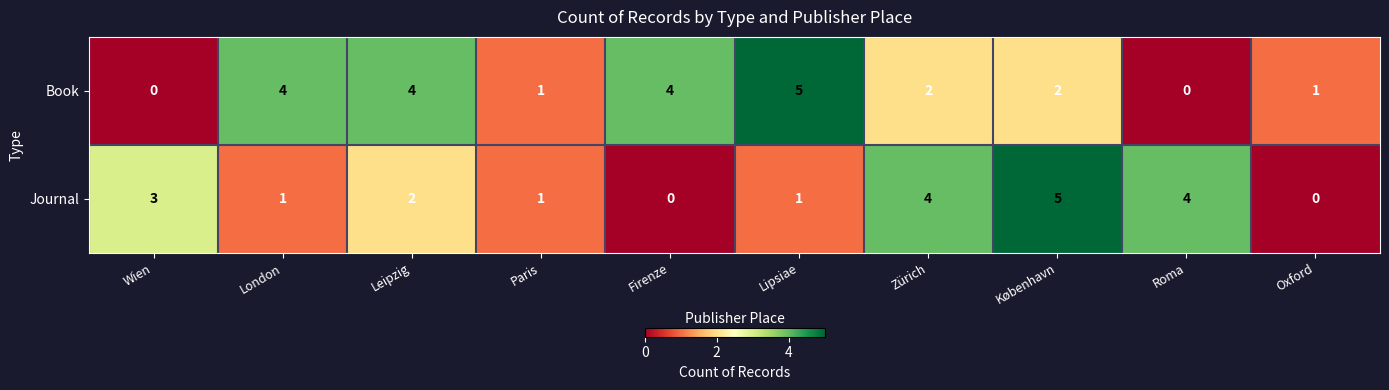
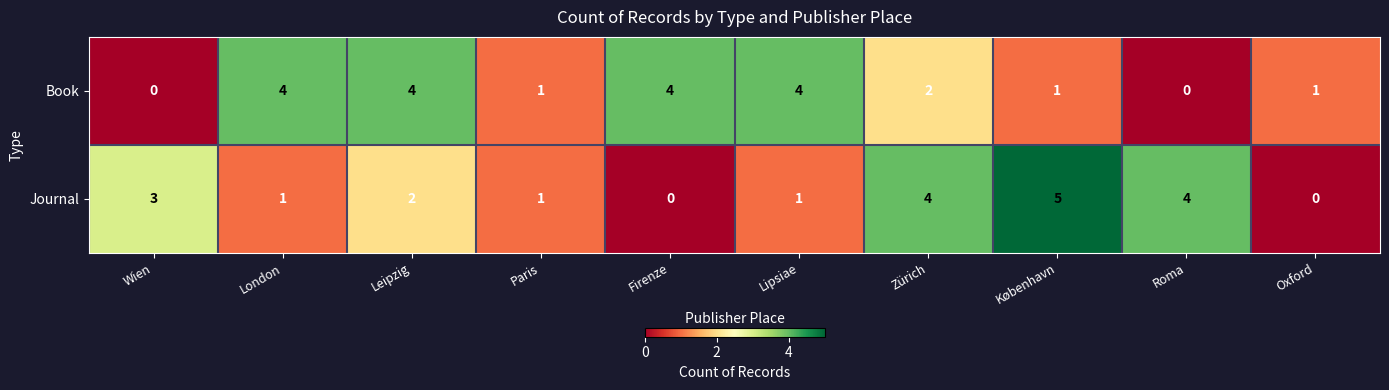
Book, Lipsiae: 5 -> 4
Book, København: 2 -> 1
